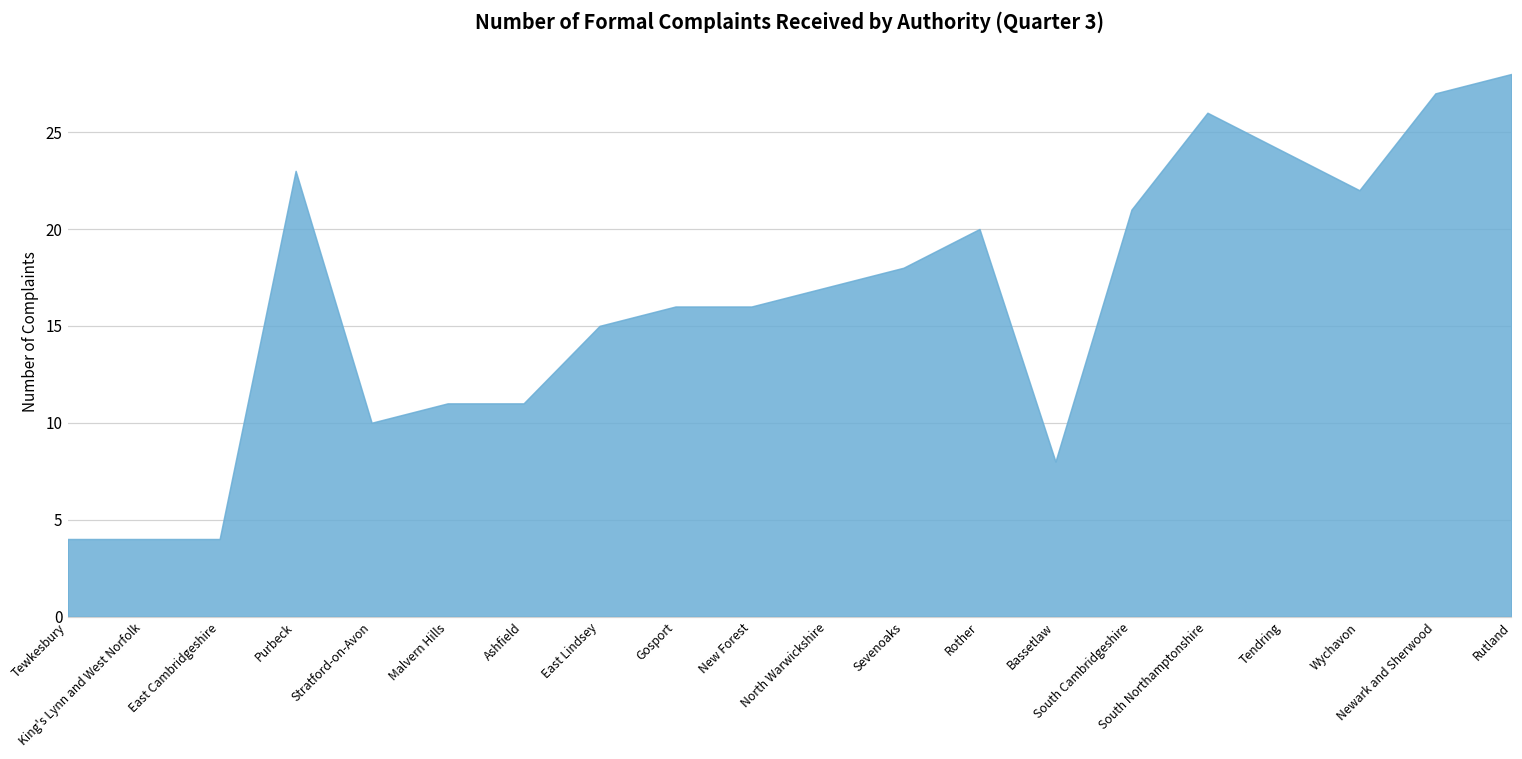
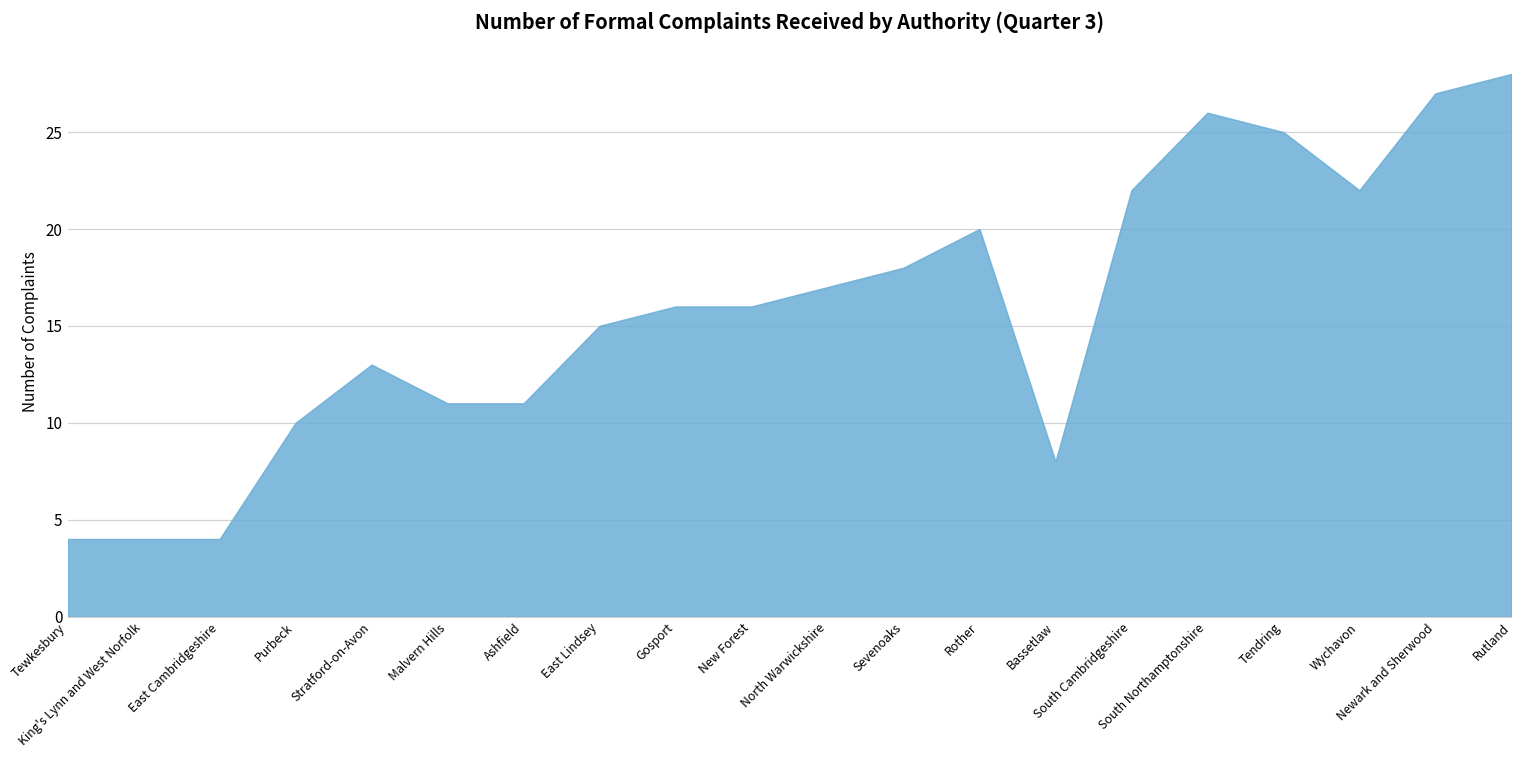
Purbeck: 23 -> 10
Stratford-on-Avon: 10 -> 13
South Cambridgeshire: 21 -> 22
Tendring: 24 -> 25
